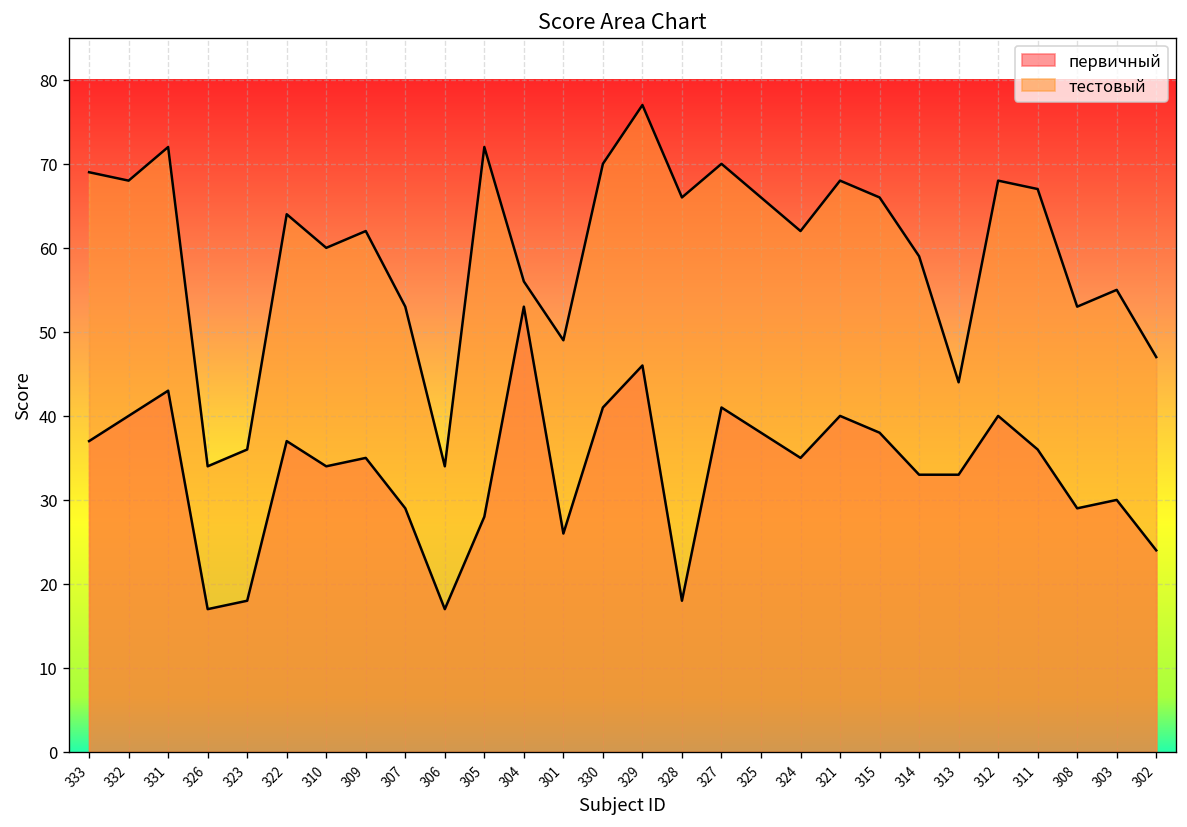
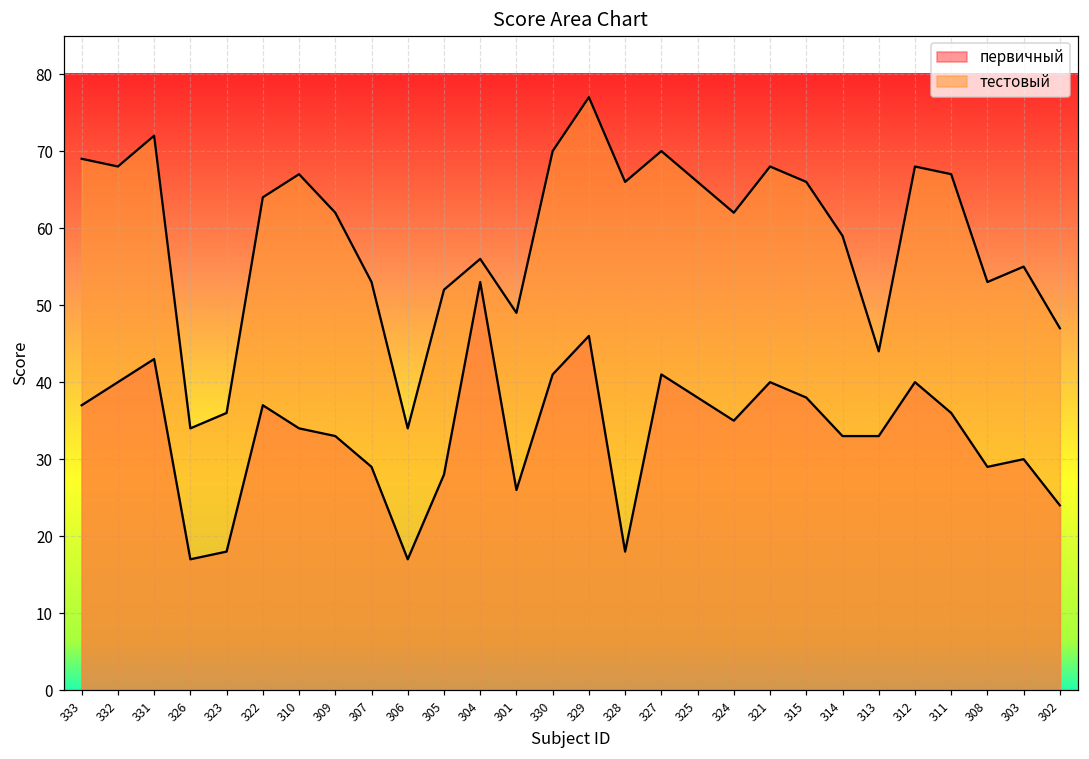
тестовый, 310: 60 -> 67
первичный, 309: 35 -> 33
тестовый, 305: 72 -> 52
